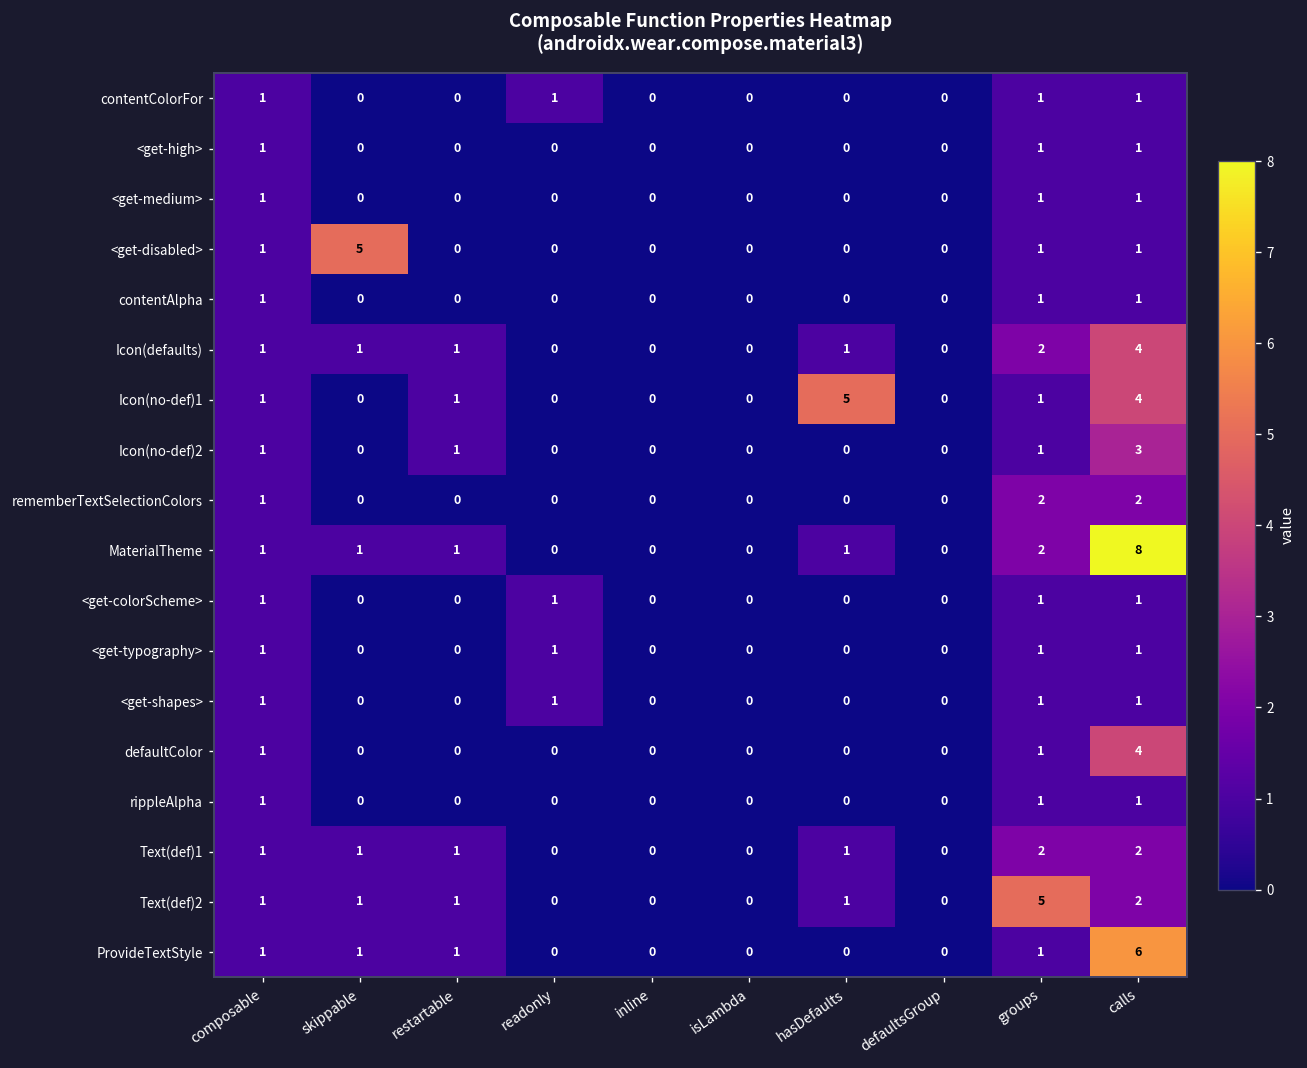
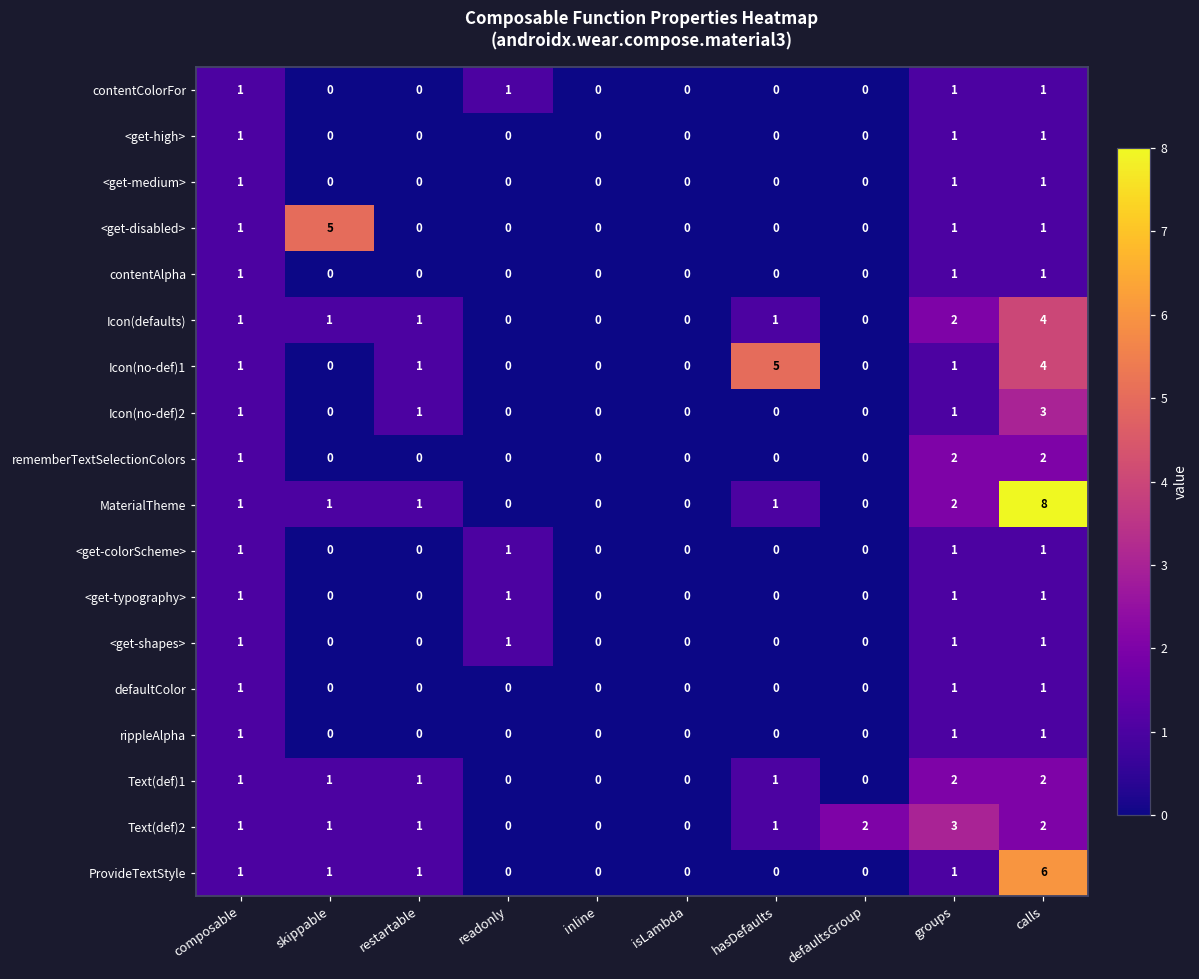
defaultColor, calls: 4 -> 1
Text(def)2, defaultsGroup: 0 -> 2
Text(def)2, groups: 5 -> 3
